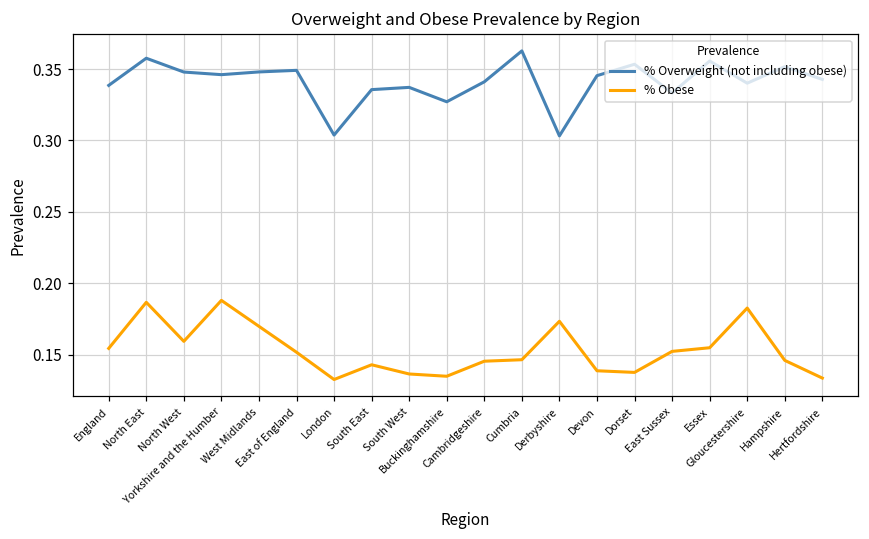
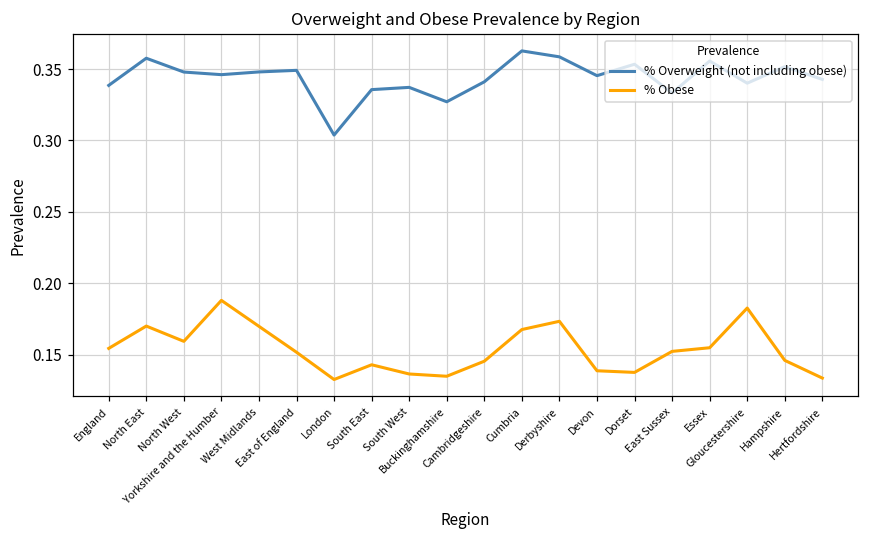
% Obese, North East: 0.187 -> 0.170
% Obese, Cumbria: 0.146 -> 0.168
% Overweight (not including obese), Derbyshire: 0.303 -> 0.359
